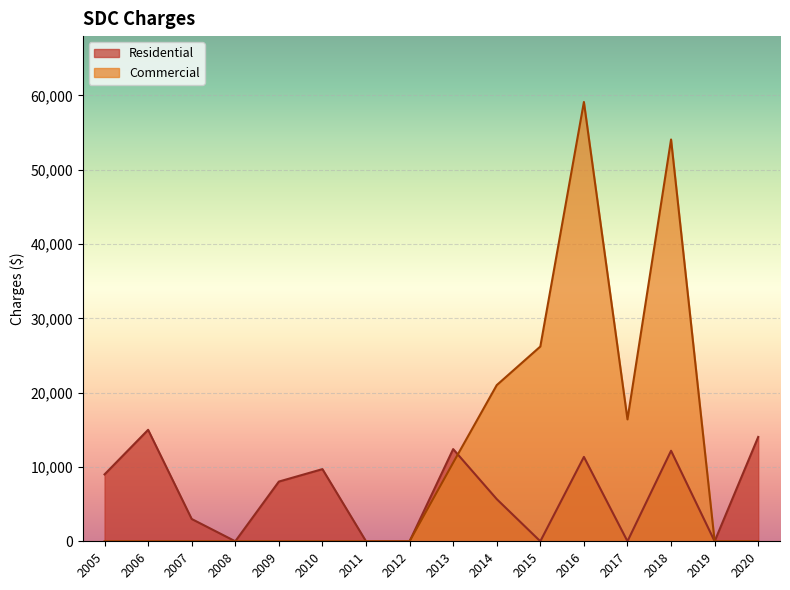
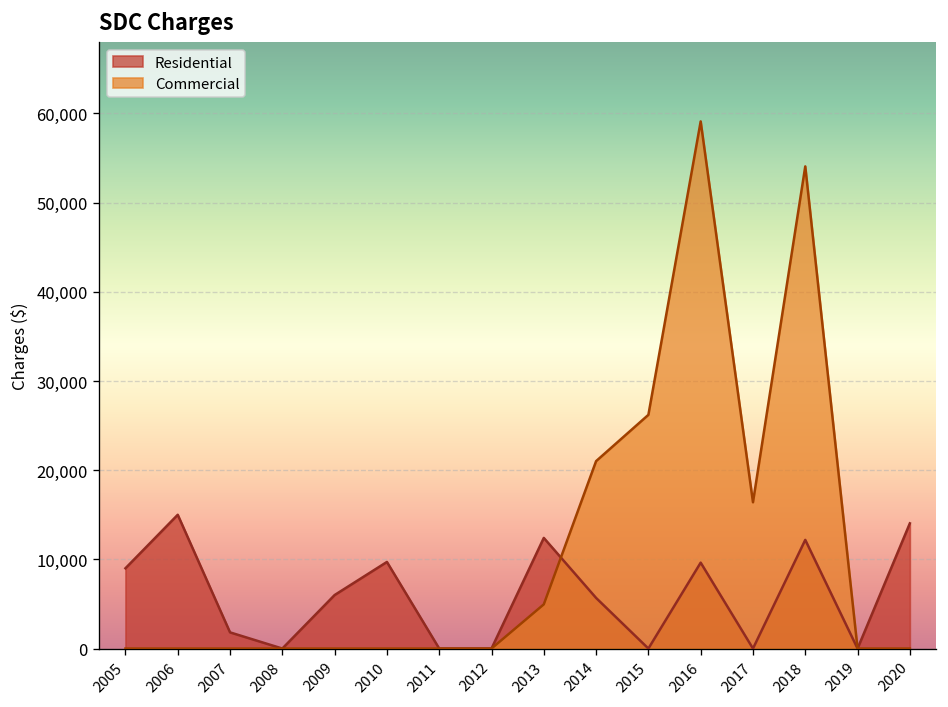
Residential, 2007: 3,000 -> 2,000
Residential, 2009: 8,000 -> 6,000
Commercial, 2013: 11,000 -> 5,000
Residential, 2016: 11,000 -> 10,000
